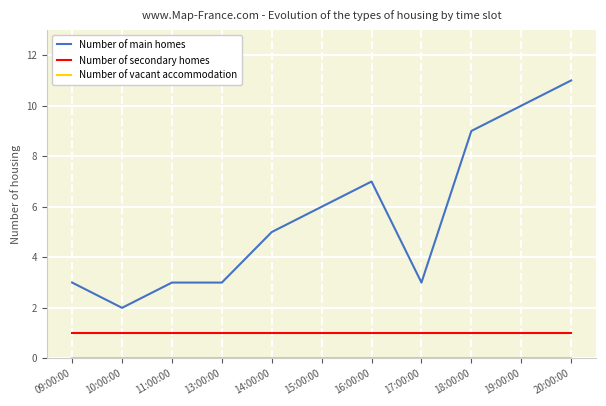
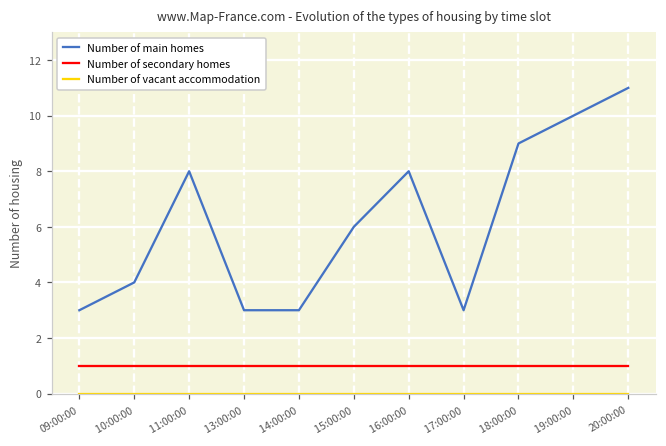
Number of main homes, 10:00:00: 2 -> 4
Number of main homes, 11:00:00: 3 -> 8
Number of main homes, 14:00:00: 5 -> 3
Number of main homes, 16:00:00: 7 -> 8
